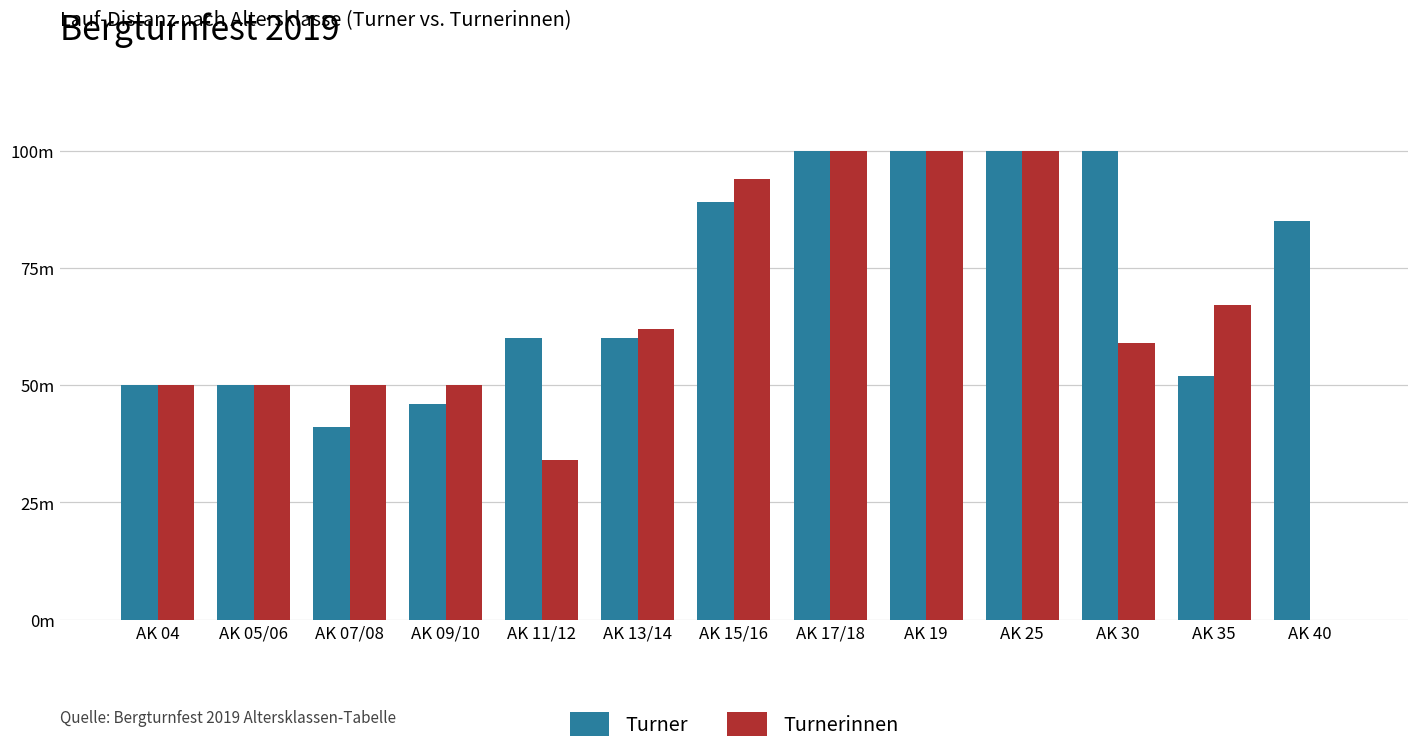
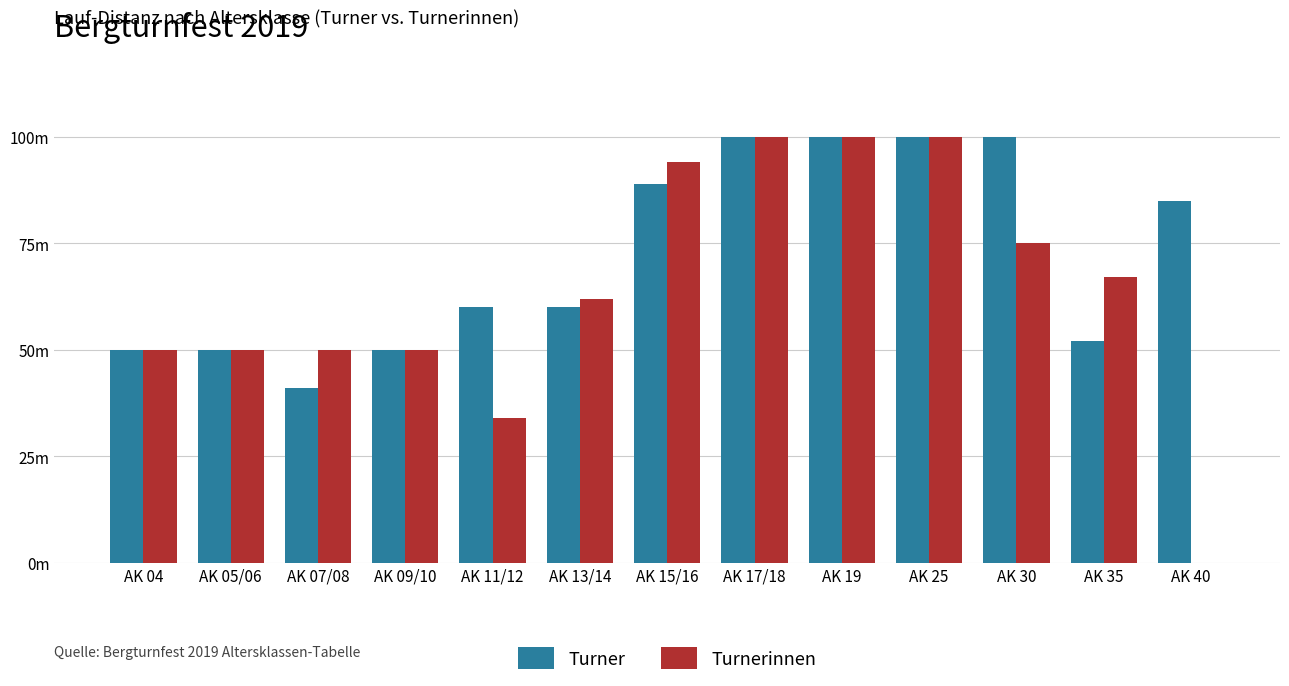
Turner, AK 09/10: 46m -> 50m
Turnerinnen, AK 30: 59m -> 75m
